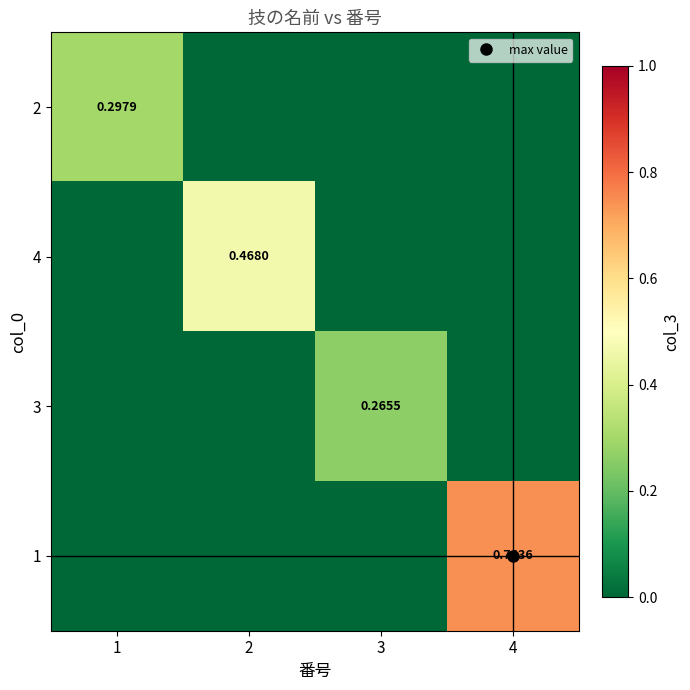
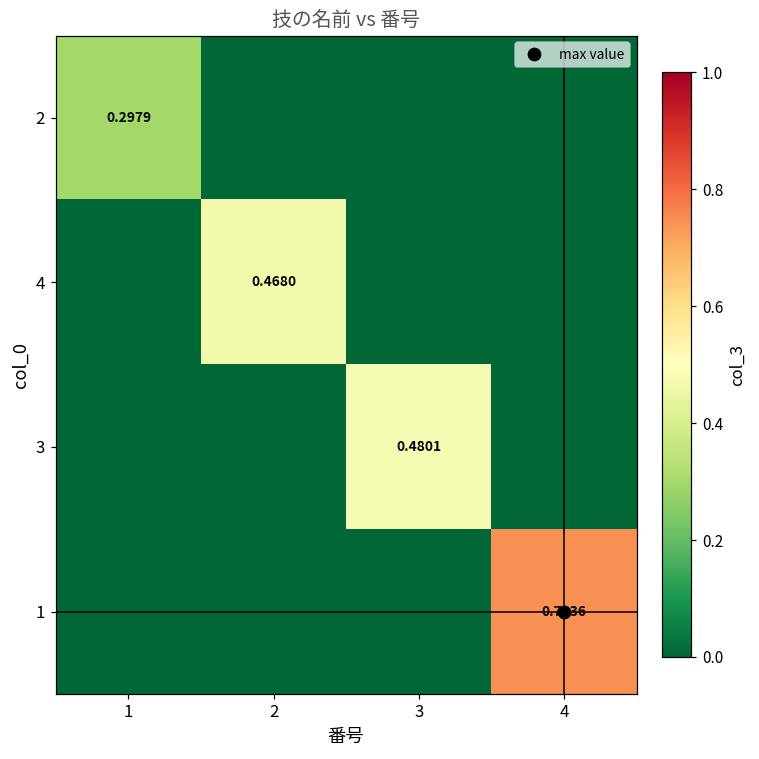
3, 3: 0.2655 -> 0.4801
